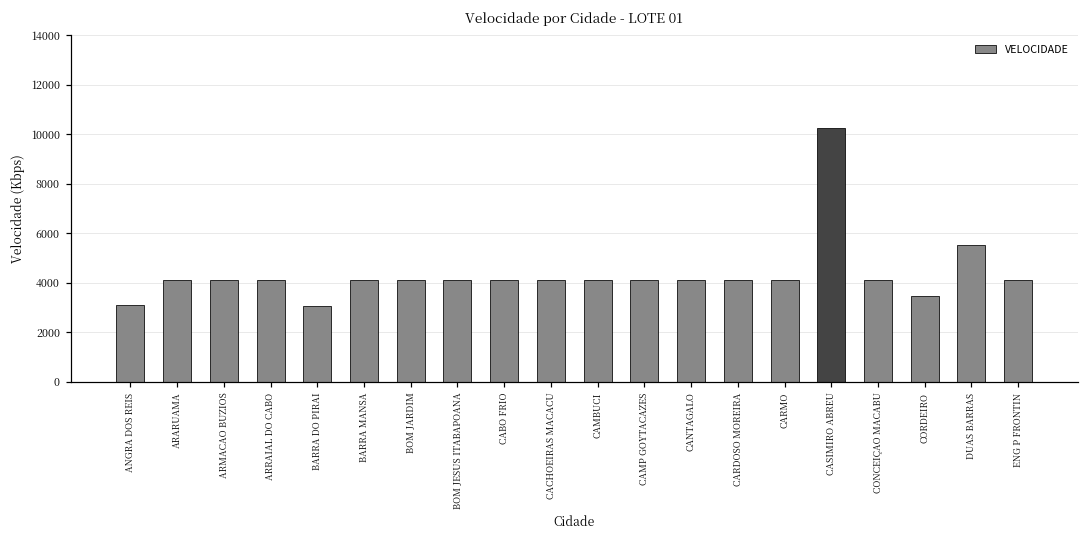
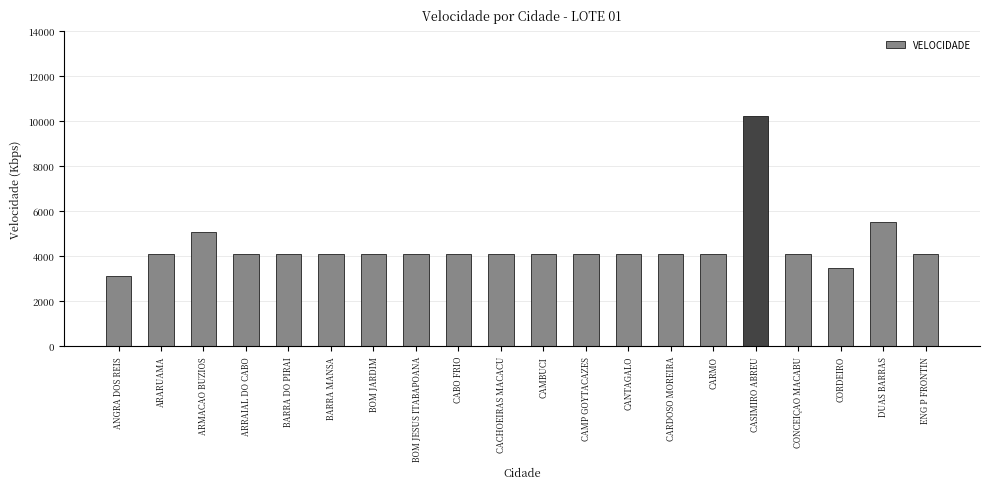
ARMACAO BUZIOS: 4100 -> 5100
BARRA DO PIRAI: 3100 -> 4100
